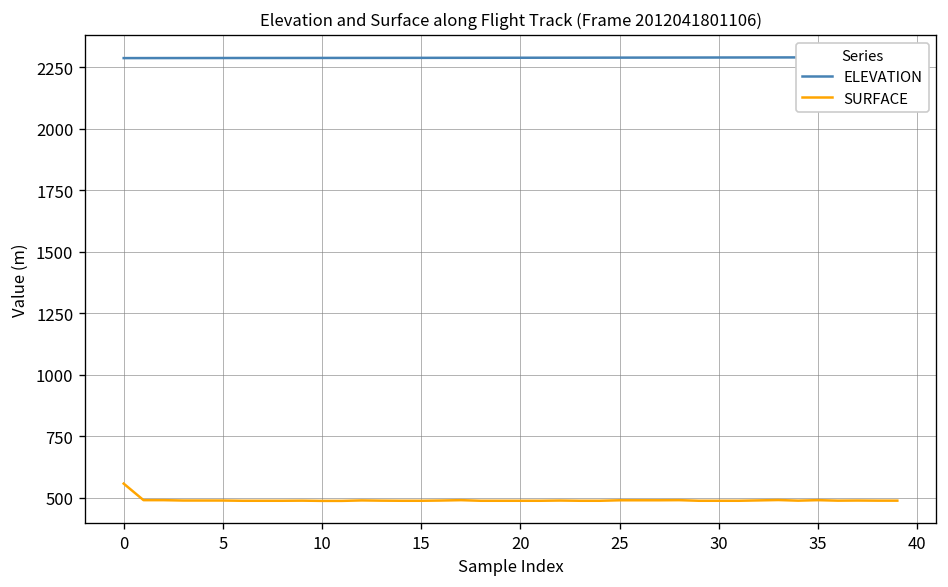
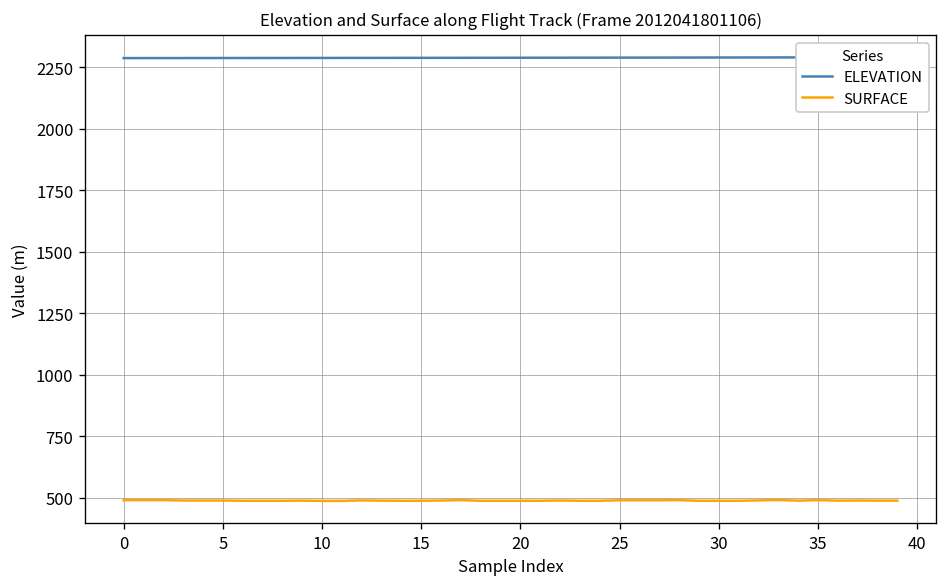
SURFACE, 0: 560 -> 490
